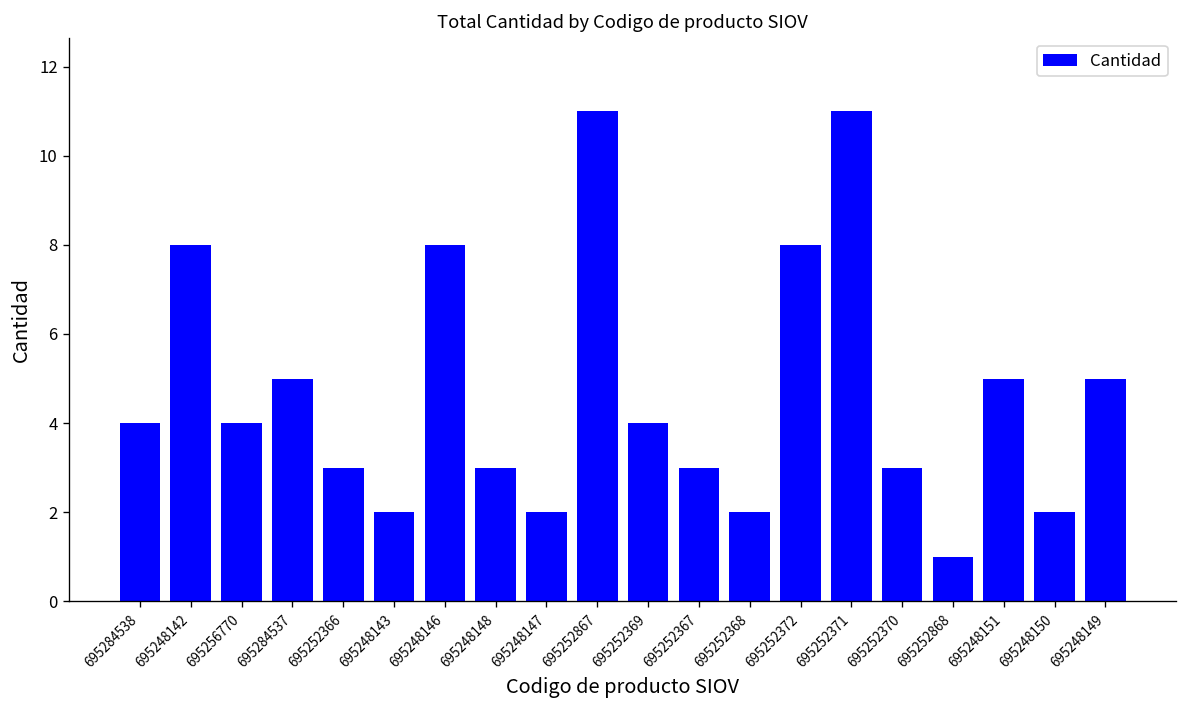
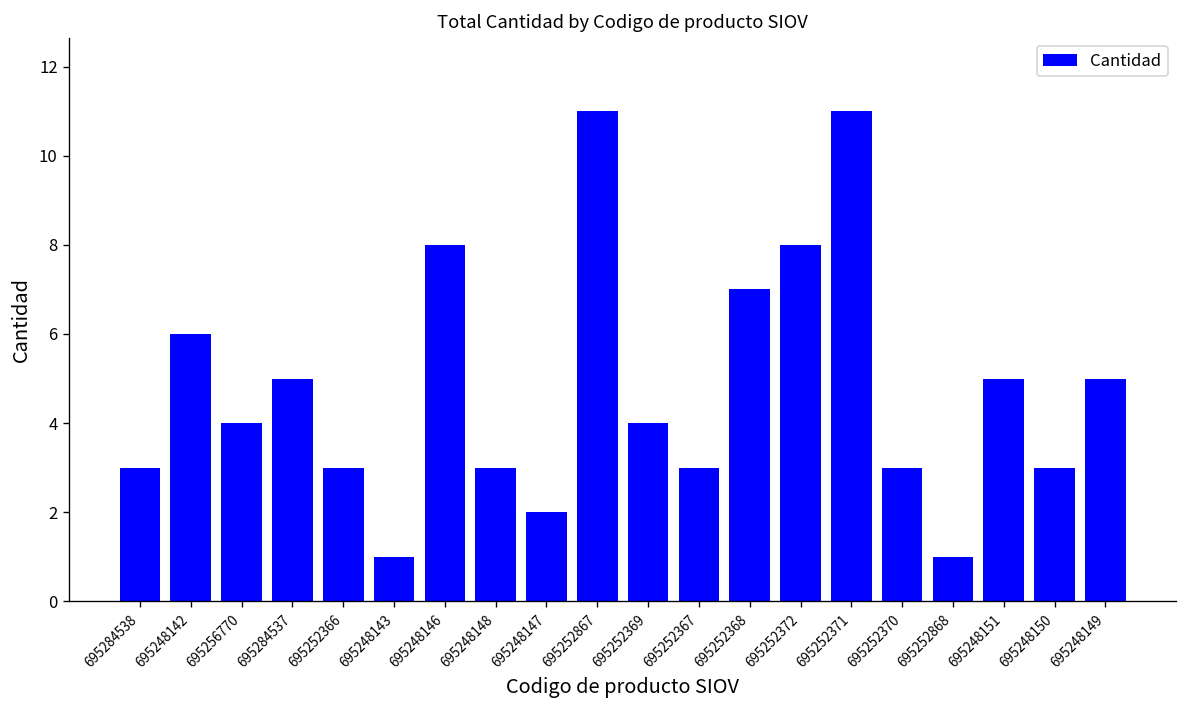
695284538: 4 -> 3
695248142: 8 -> 6
695248143: 2 -> 1
695252368: 2 -> 7
695248150: 2 -> 3
